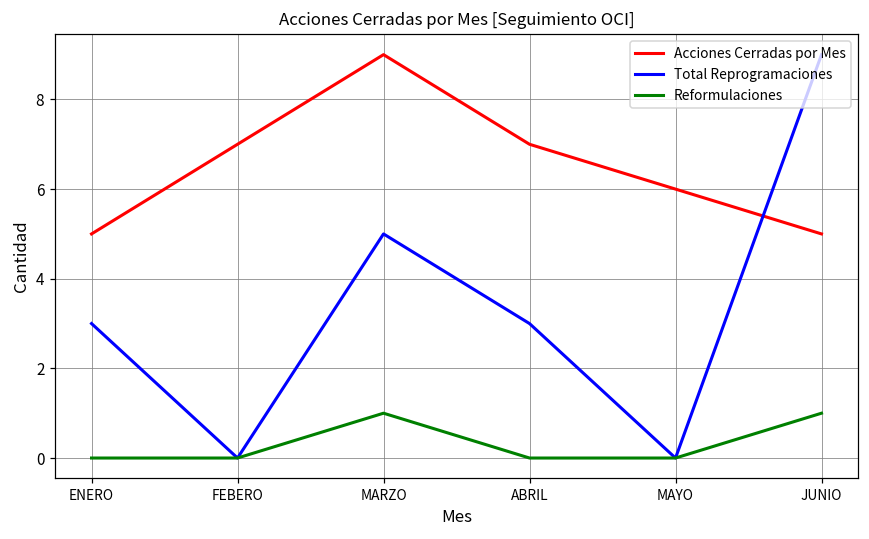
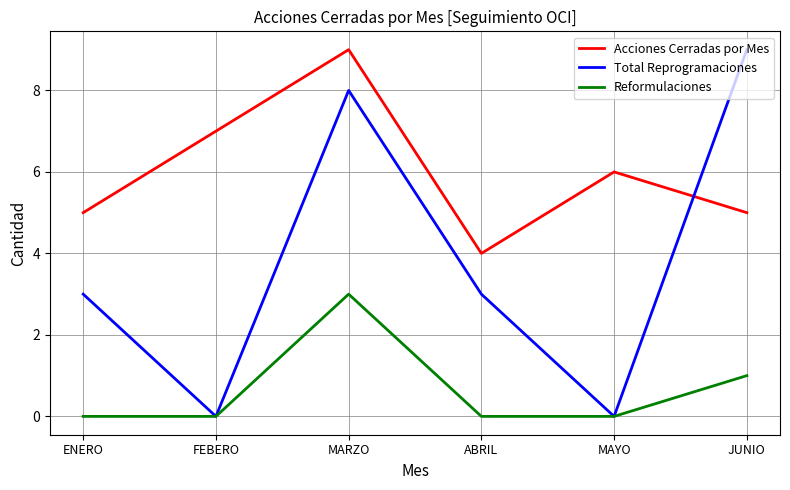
Total Reprogramaciones, MARZO: 5 -> 8
Reformulaciones, MARZO: 1 -> 3
Acciones Cerradas por Mes, ABRIL: 7 -> 4
